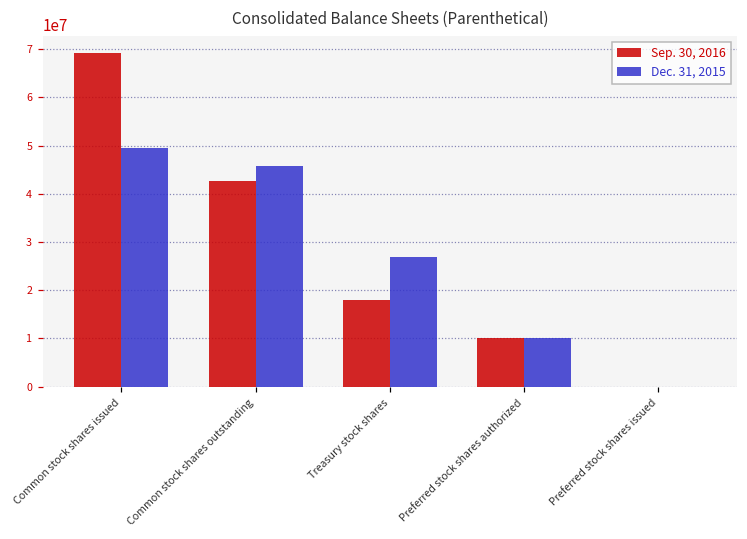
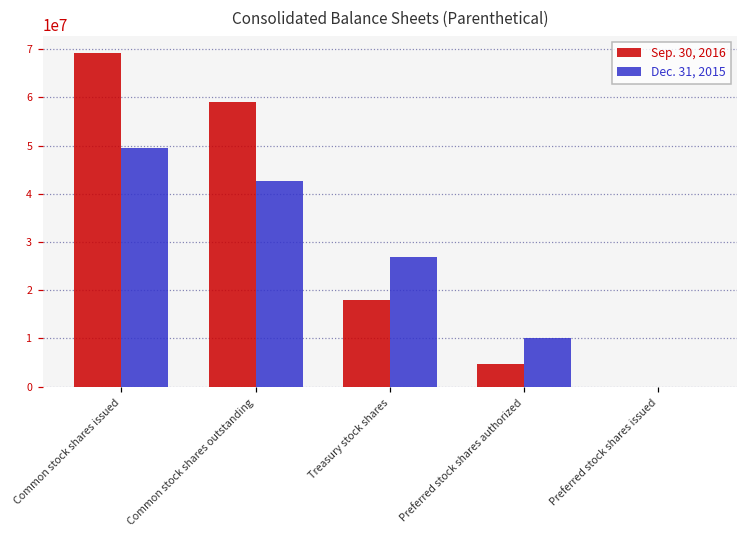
Sep. 30, 2016, Common stock shares outstanding: 43000000 -> 59000000
Dec. 31, 2015, Common stock shares outstanding: 46000000 -> 43000000
Sep. 30, 2016, Preferred stock shares authorized: 10000000 -> 5000000
